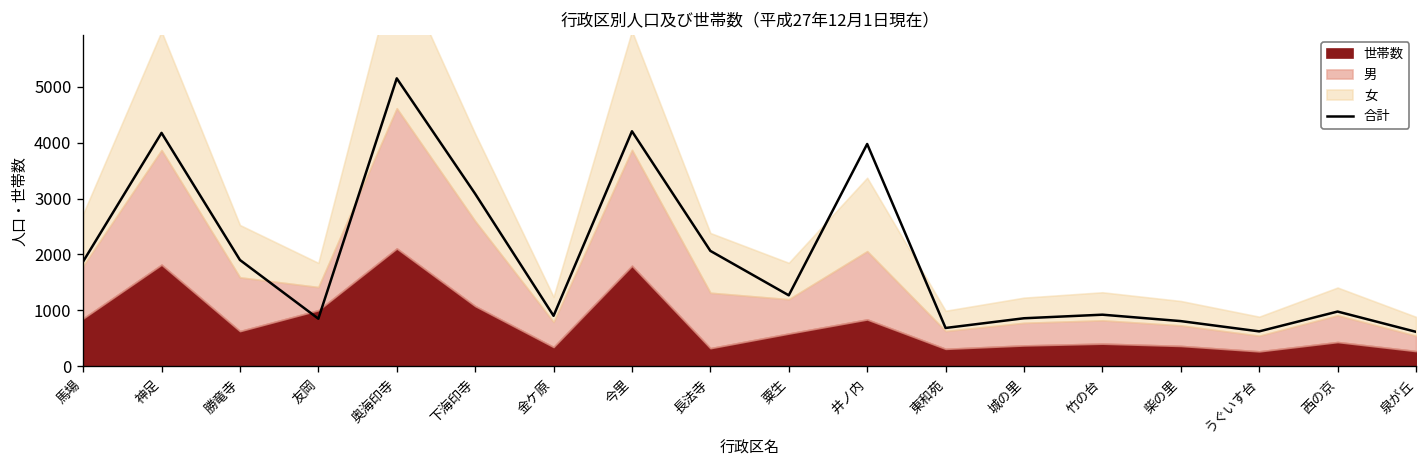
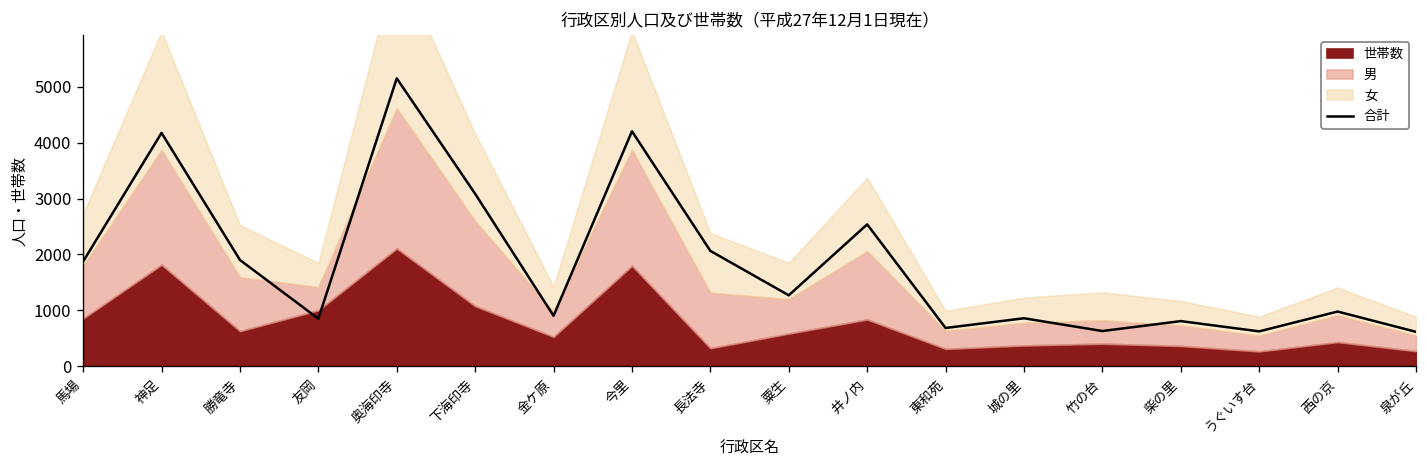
世帯数, 金ケ原: 300 -> 500
合計, 井ノ内: 4000 -> 2500
合計, 竹の台: 900 -> 600
